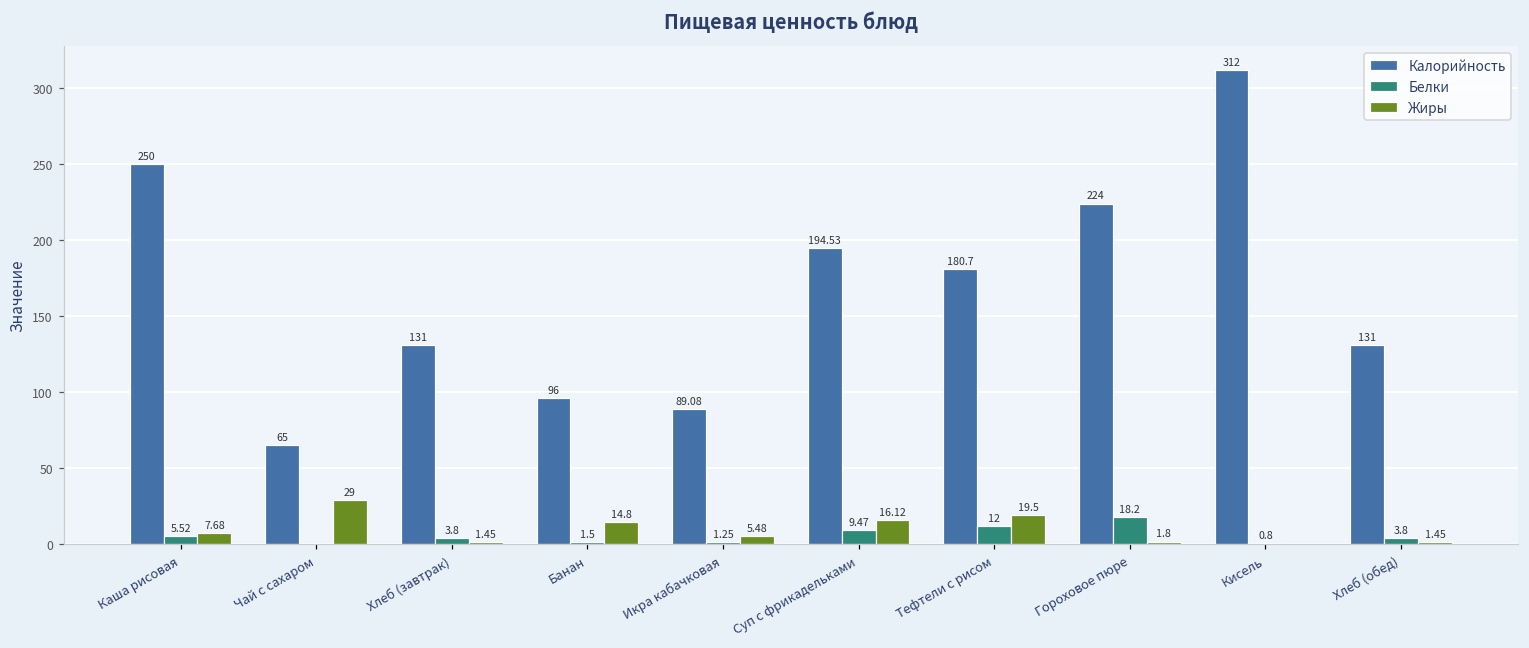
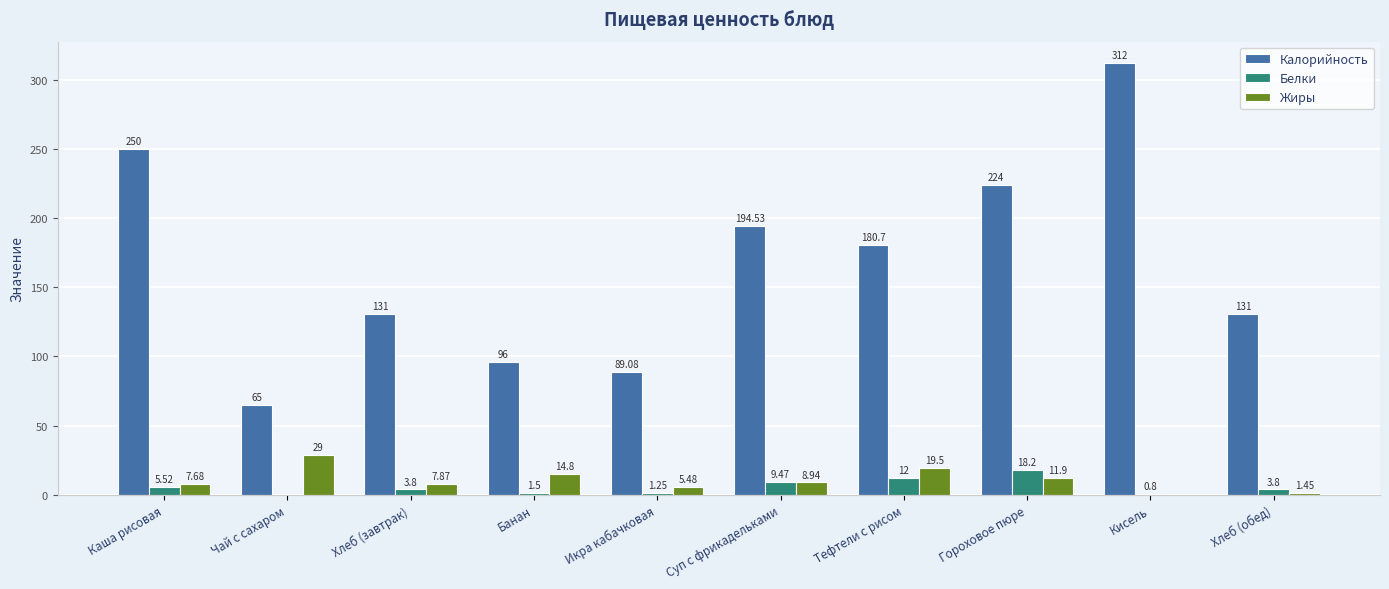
Жиры, Хлеб (завтрак): 1.45 -> 7.87
Жиры, Суп с фрикадельками: 16.12 -> 8.94
Жиры, Гороховое пюре: 1.8 -> 11.9
